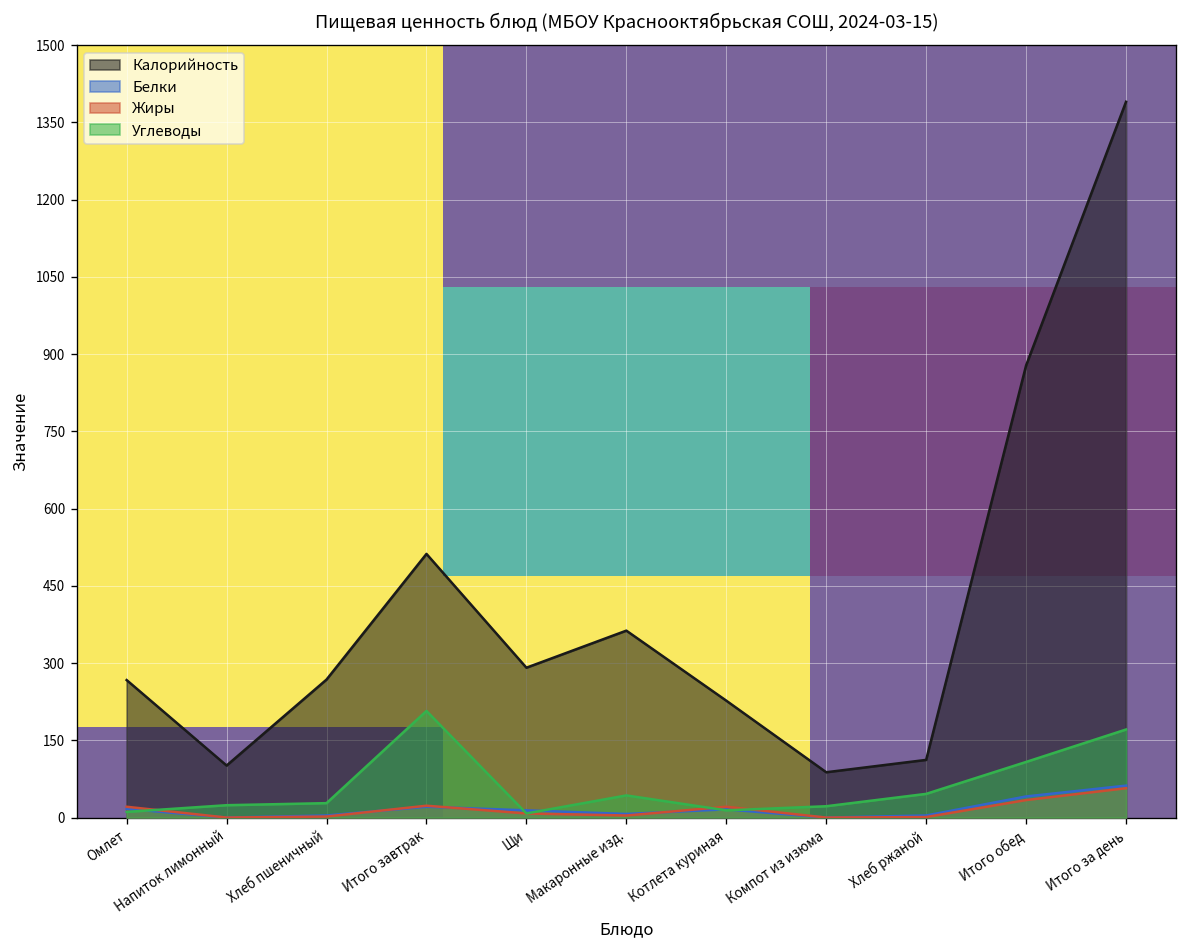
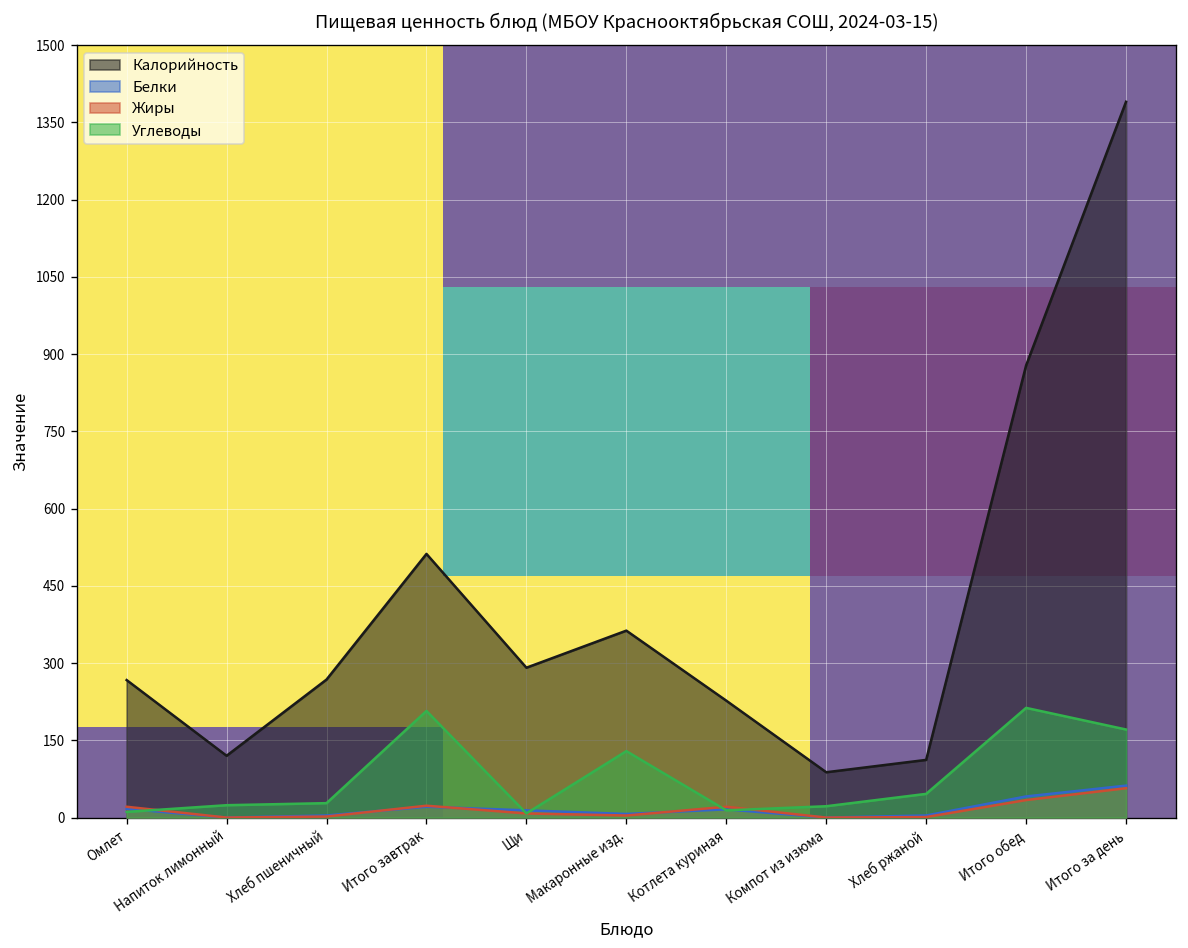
Калорийность, Напиток лимонный: 100 -> 120
Углеводы, Макаронные изд.: 40 -> 130
Углеводы, Итого обед: 110 -> 210
